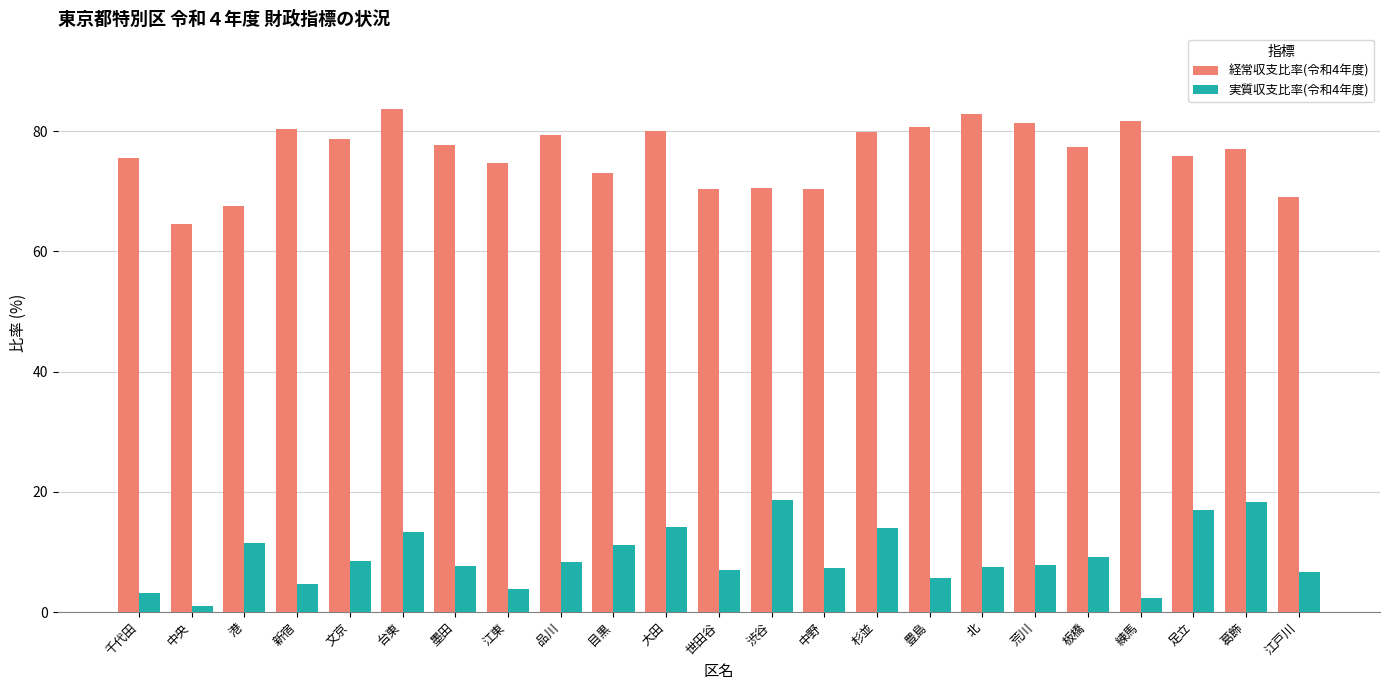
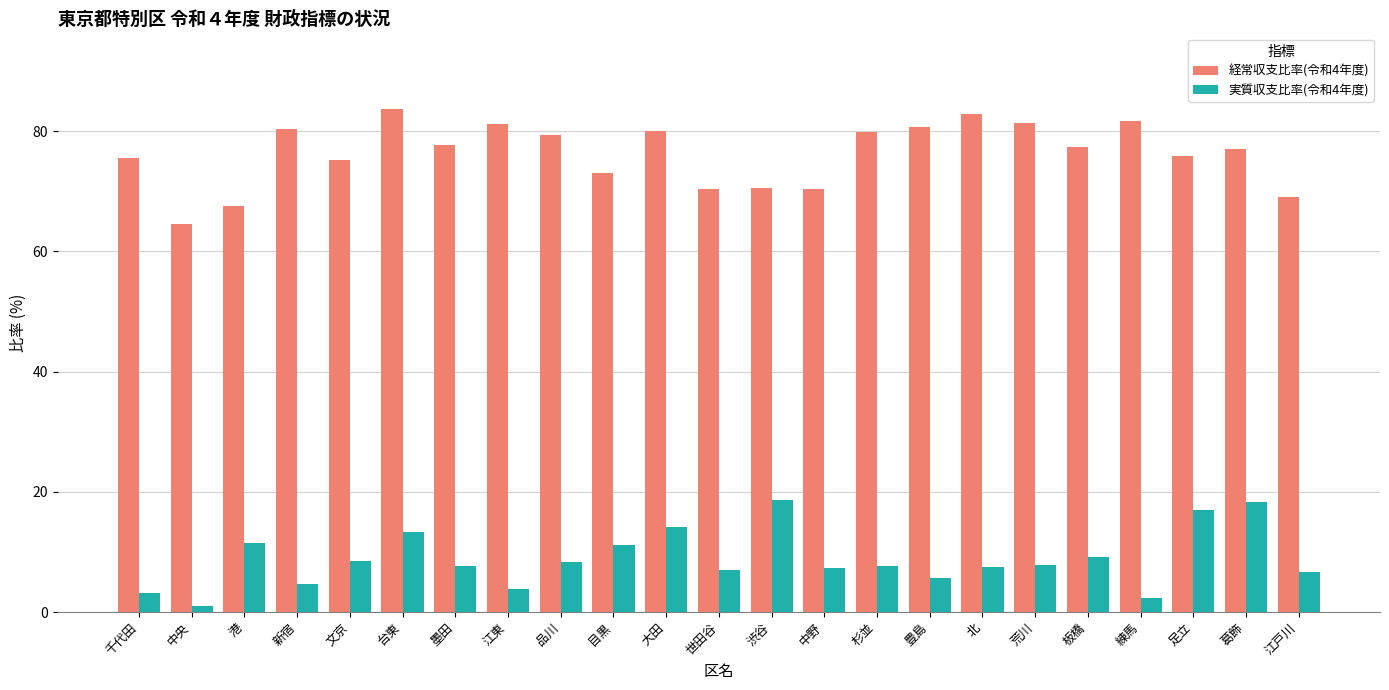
経常収支比率(令和4年度), 文京: 79 -> 75
経常収支比率(令和4年度), 江東: 75 -> 81
実質収支比率(令和4年度), 杉並: 14 -> 8
